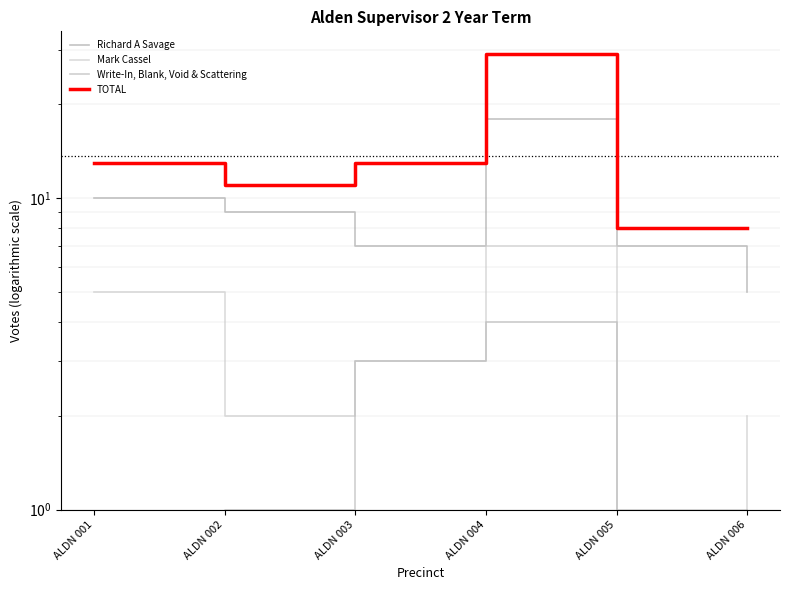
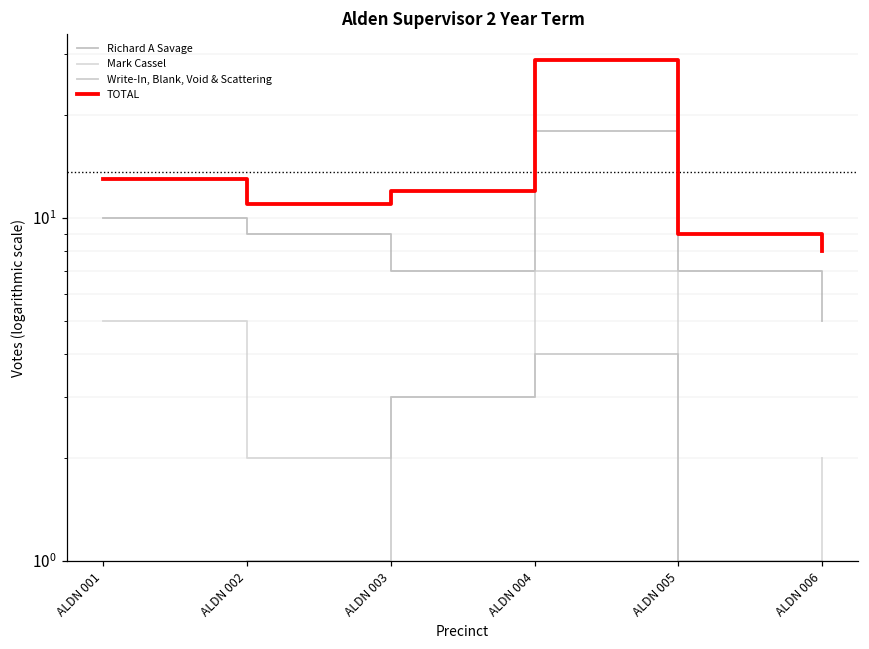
TOTAL, ALDN 003: 13 -> 12
TOTAL, ALDN 005: 8 -> 9
